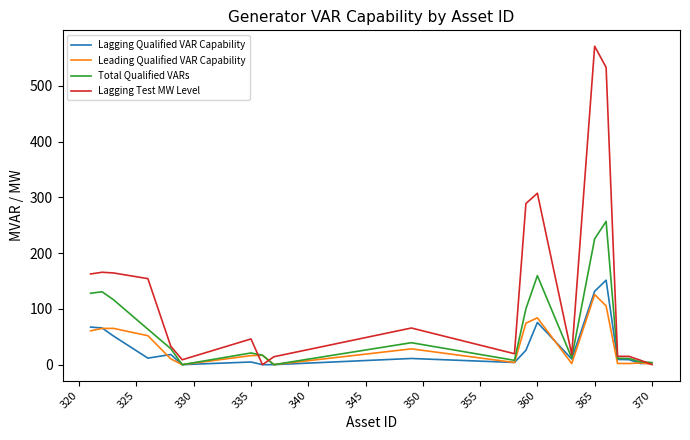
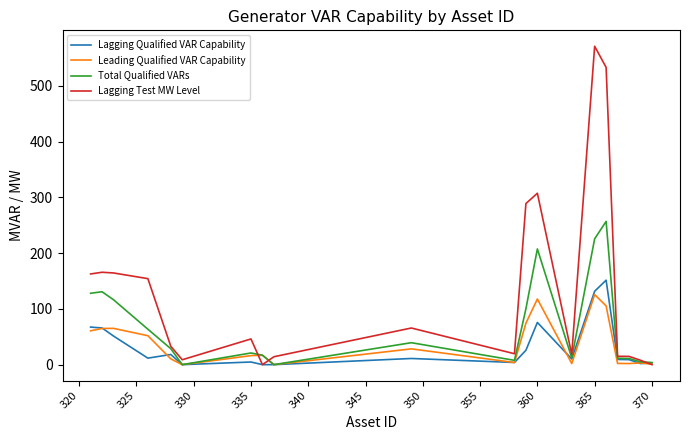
Leading Qualified VAR Capability, 360: 80 -> 120
Total Qualified VARs, 360: 160 -> 210
